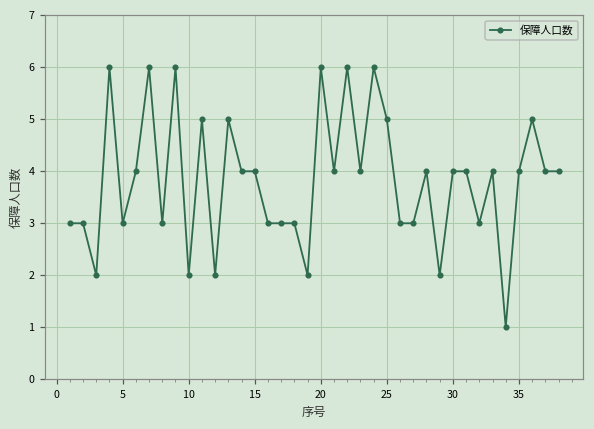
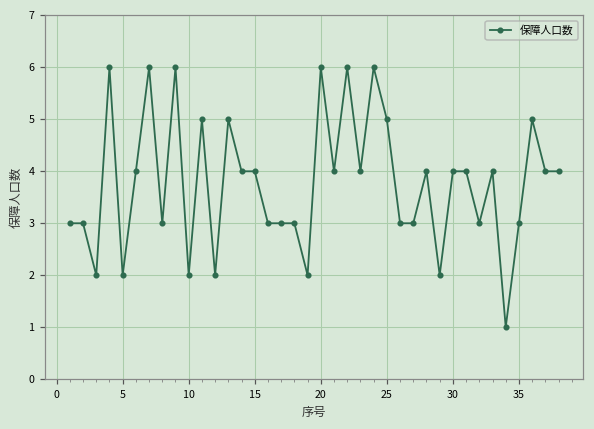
5: 3 -> 2
35: 4 -> 3
